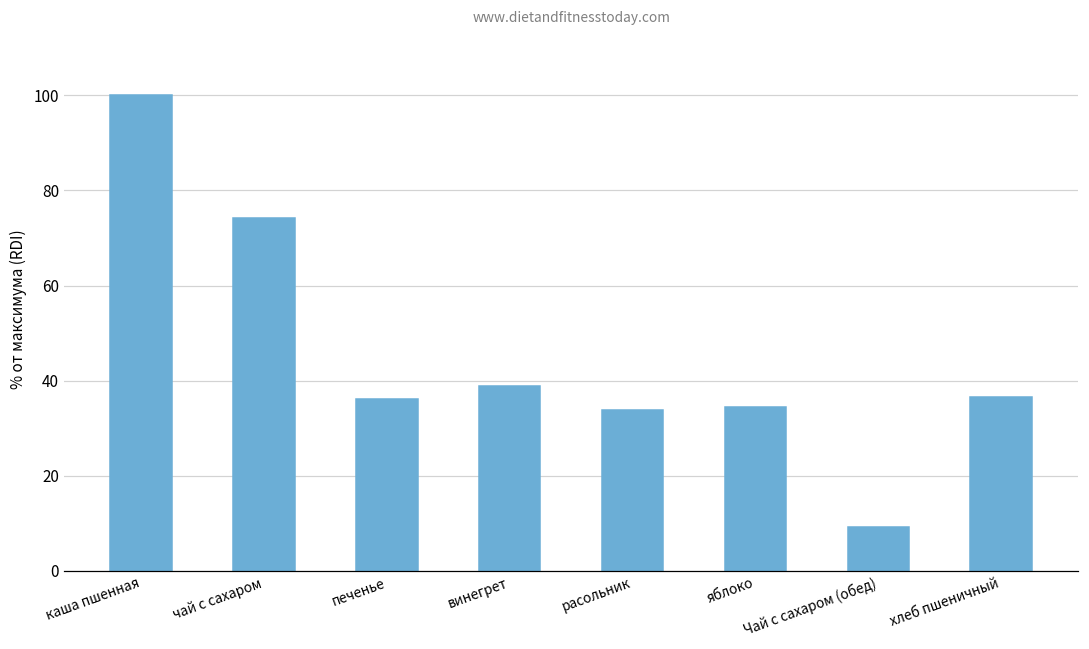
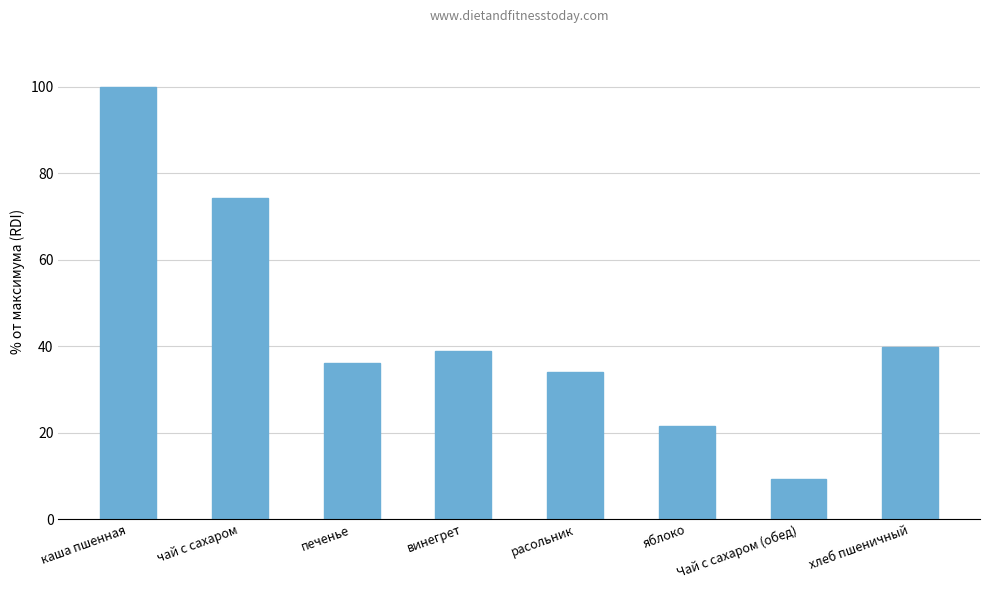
яблоко: 34 -> 21
хлеб пшеничный: 37 -> 40
